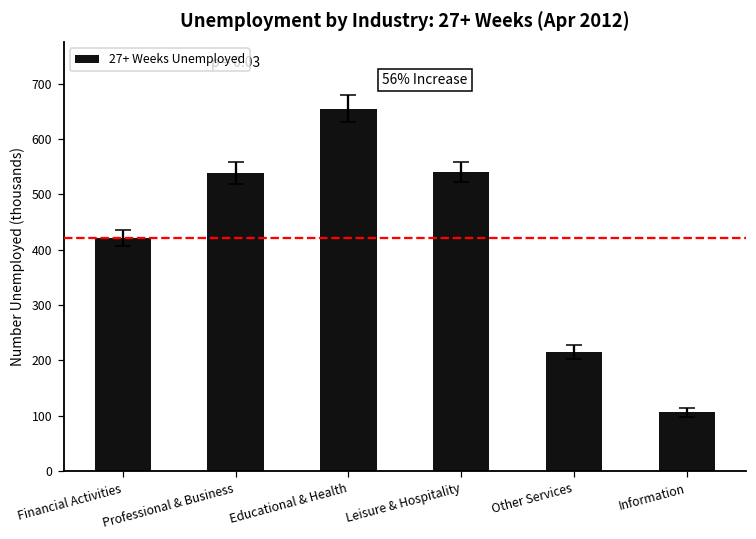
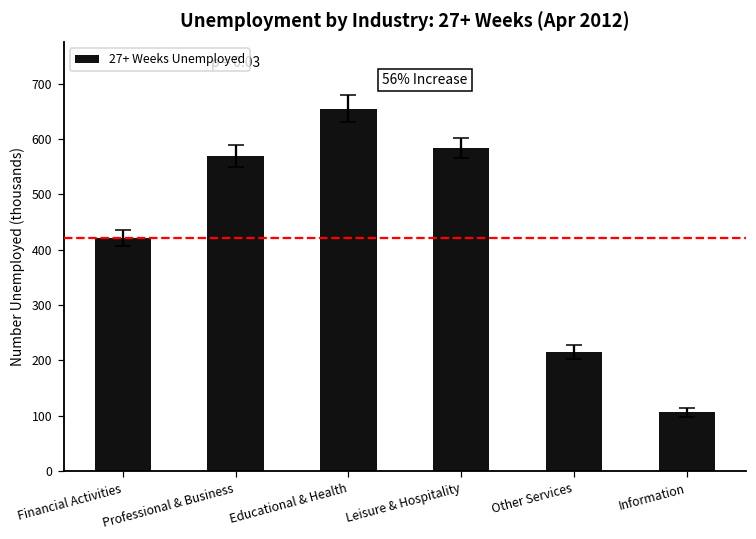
27+ Weeks Unemployed, Professional & Business: 540 -> 570
27+ Weeks Unemployed, Leisure & Hospitality: 540 -> 580
